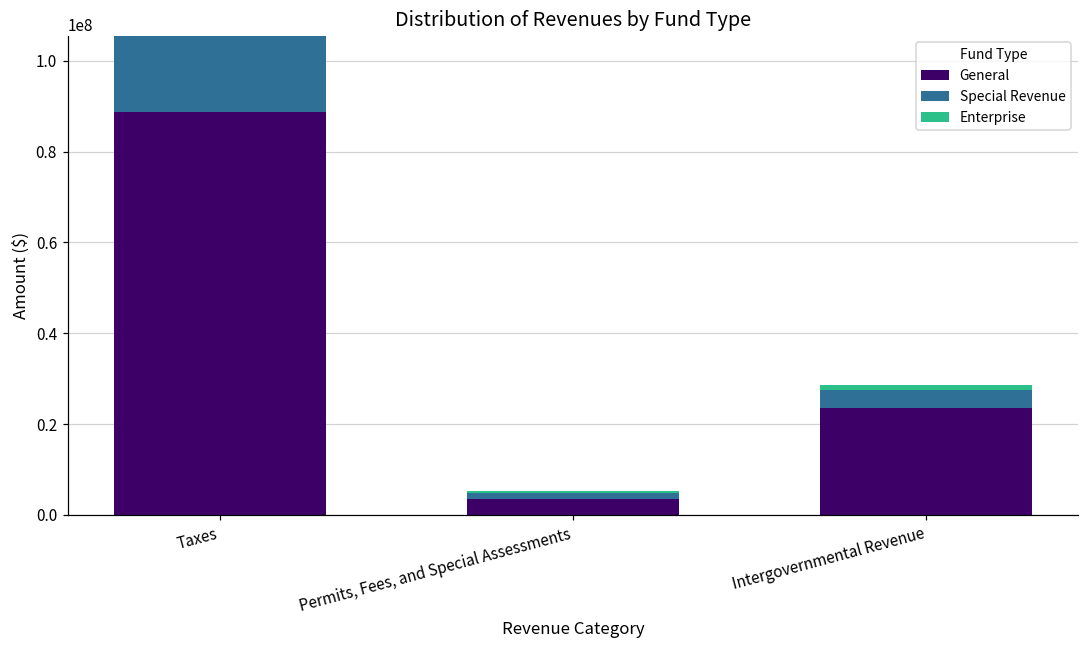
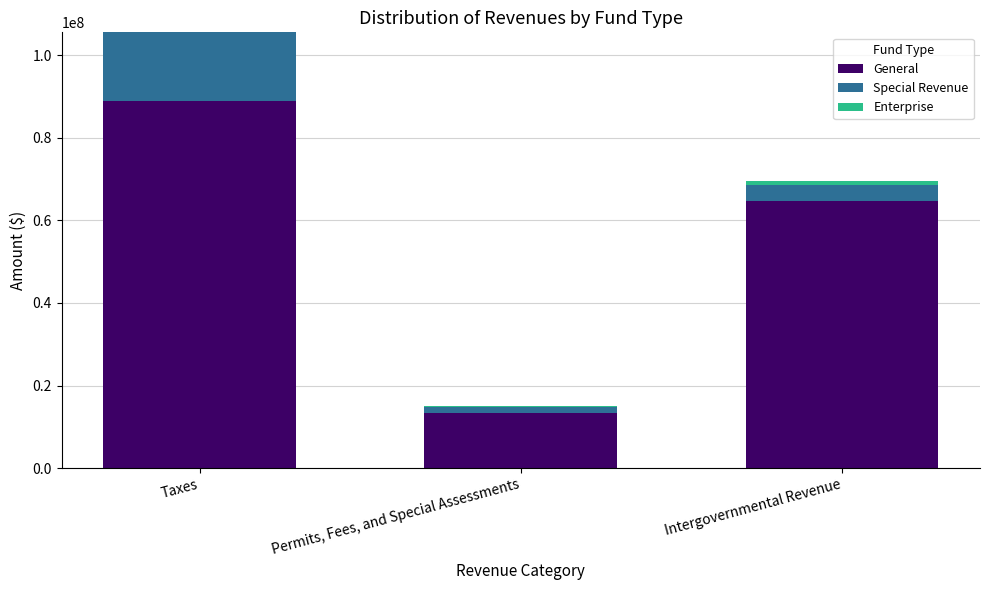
General, Permits, Fees, and Special Assessments: 3000000 -> 13000000
General, Intergovernmental Revenue: 24000000 -> 65000000
